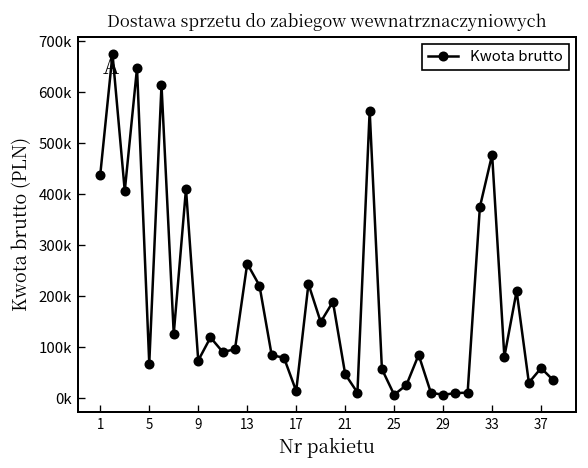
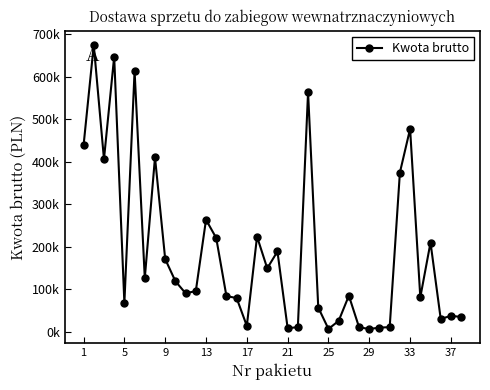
9: 70000 -> 170000
21: 50000 -> 10000
37: 60000 -> 40000
